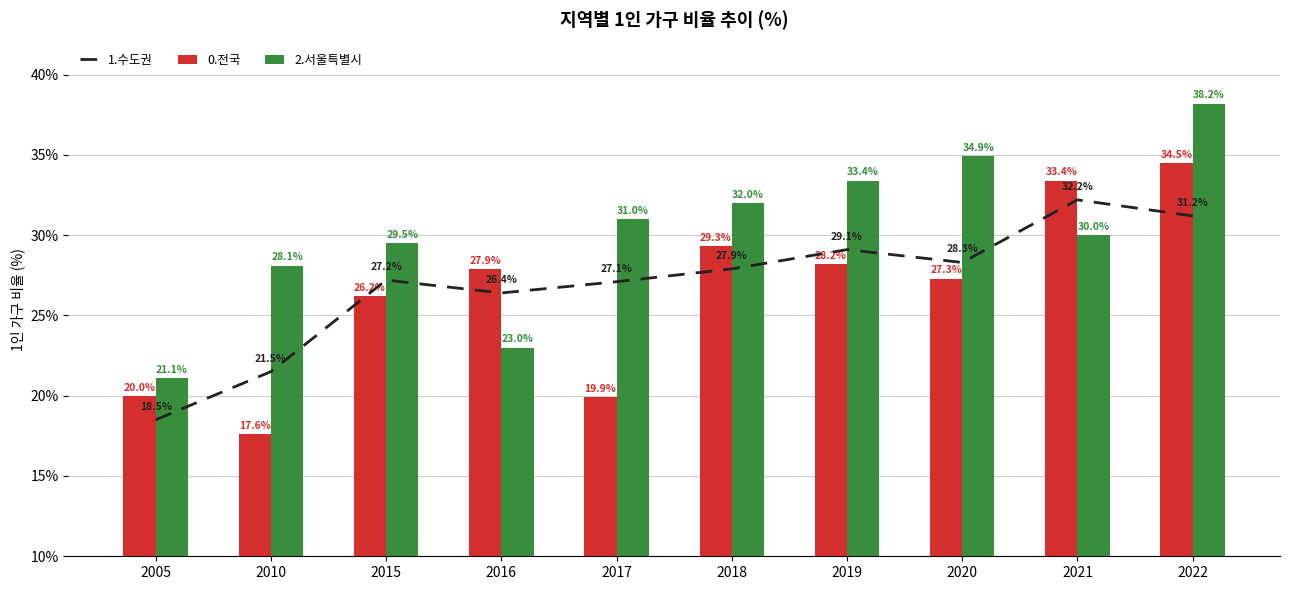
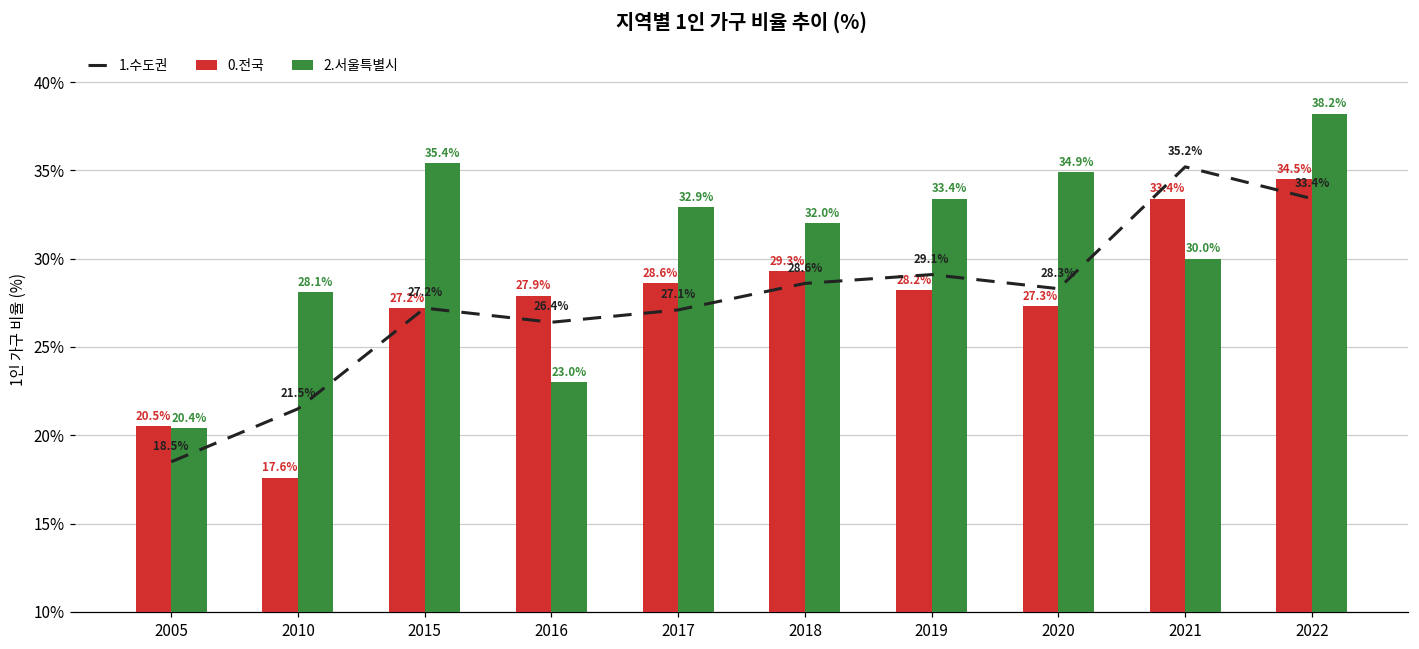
0.전국, 2005: 20.0% -> 20.5%
2.서울특별시, 2005: 21.1% -> 20.4%
0.전국, 2015: 26.2% -> 27.2%
2.서울특별시, 2015: 29.5% -> 35.4%
0.전국, 2017: 19.9% -> 28.6%
2.서울특별시, 2017: 31.0% -> 32.9%
1.수도권, 2018: 27.9% -> 28.6%
1.수도권, 2021: 32.2% -> 35.2%
1.수도권, 2022: 31.2% -> 33.4%
